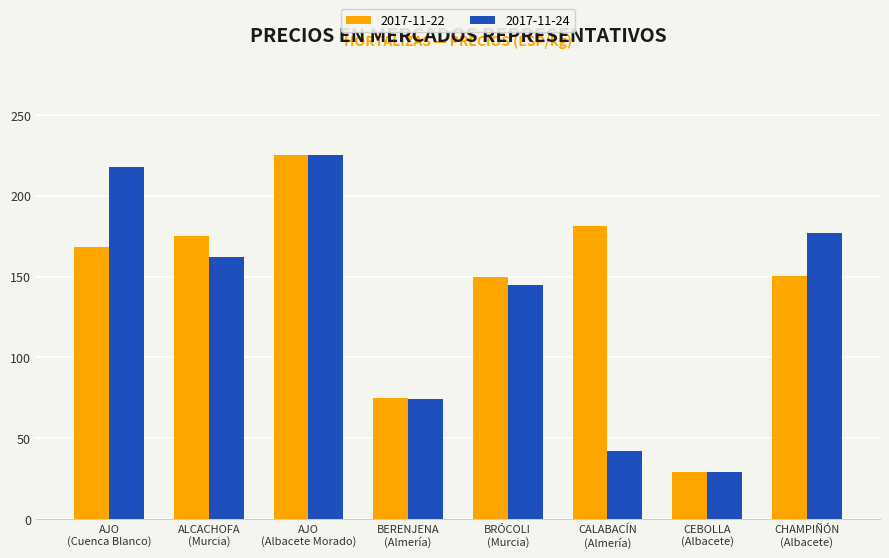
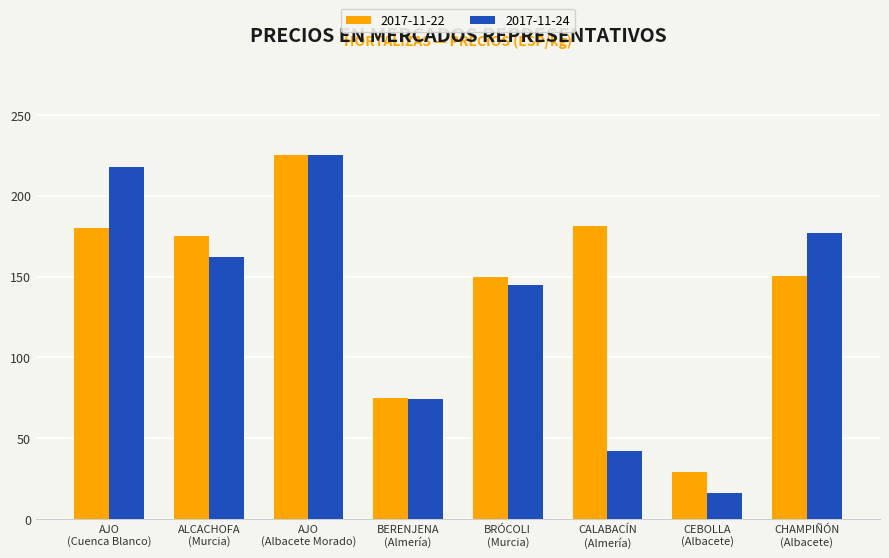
2017-11-22, AJO (Cuenca Blanco): 168 -> 180
2017-11-24, CEBOLLA (Albacete): 29 -> 16
